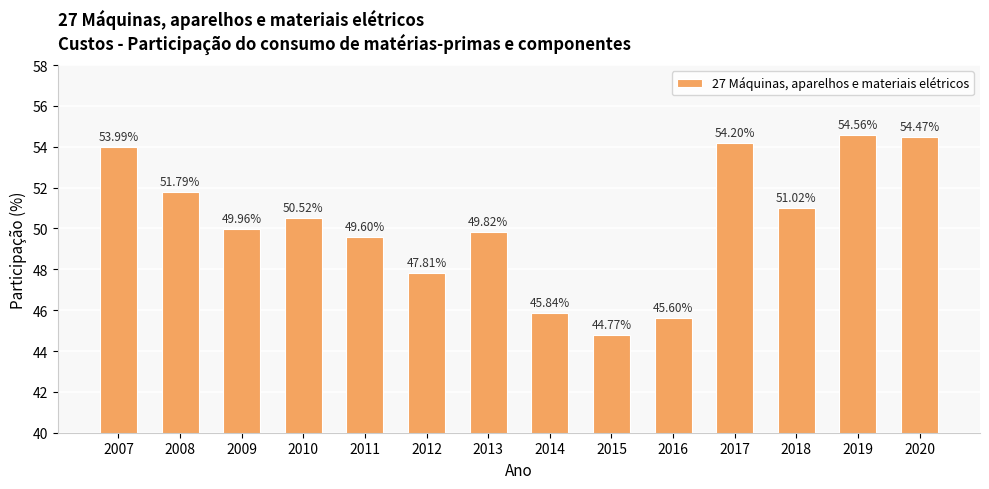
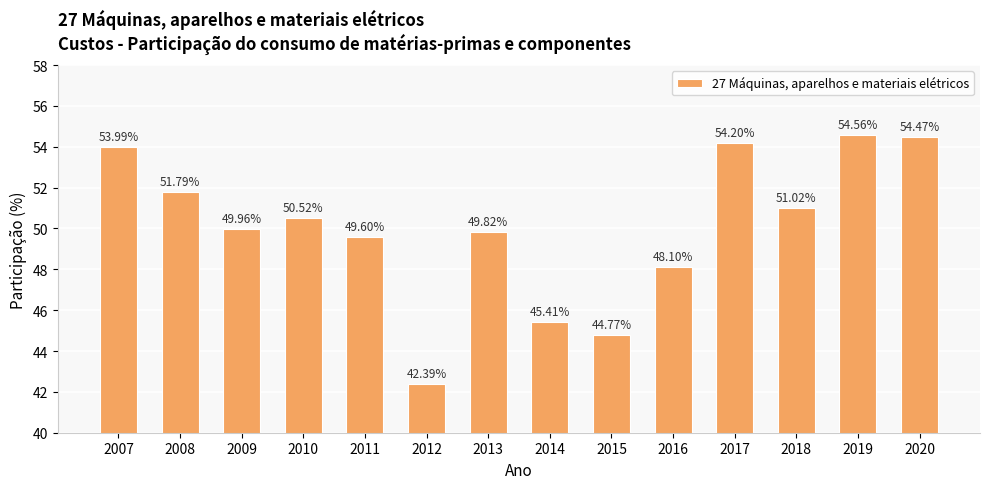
2012: 47.81% -> 42.39%
2014: 45.84% -> 45.41%
2016: 45.60% -> 48.10%
